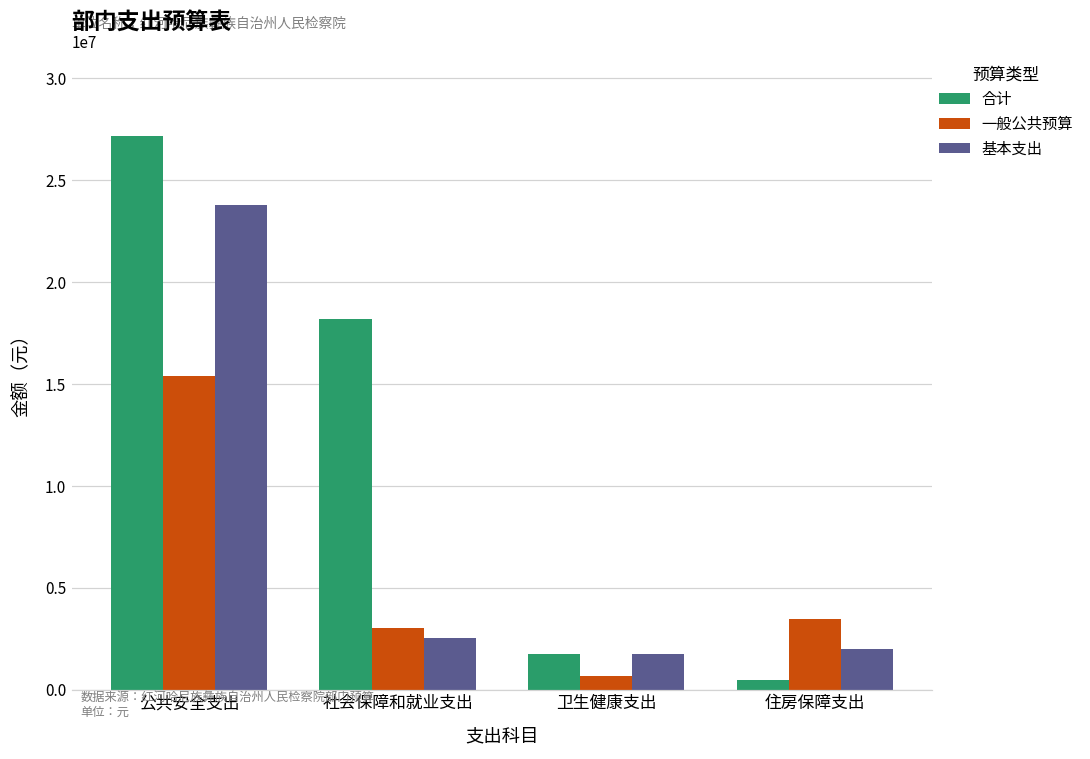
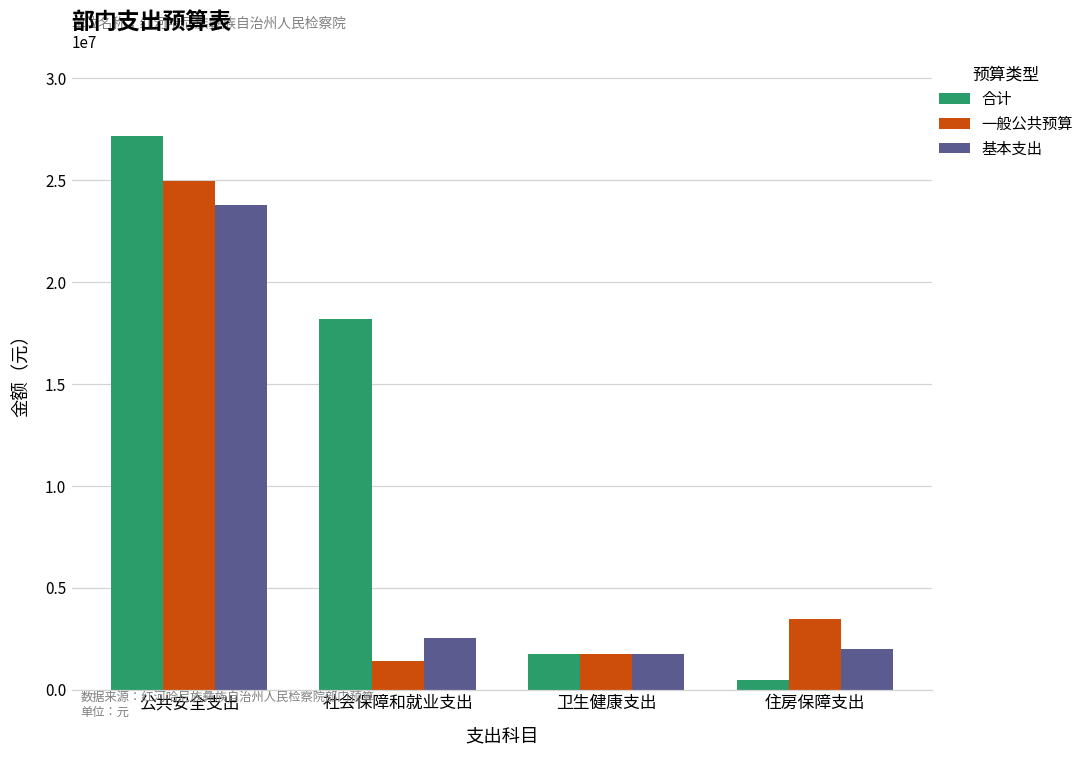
一般公共预算, 公共安全支出: 15400000 -> 25000000
一般公共预算, 社会保障和就业支出: 3000000 -> 1400000
一般公共预算, 卫生健康支出: 700000 -> 1800000
